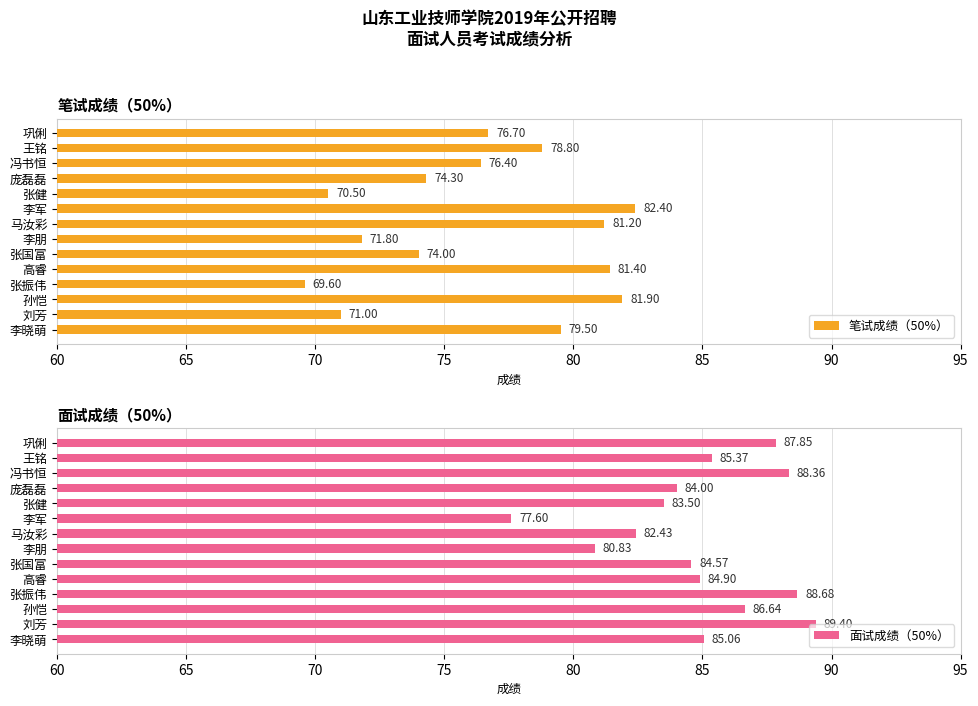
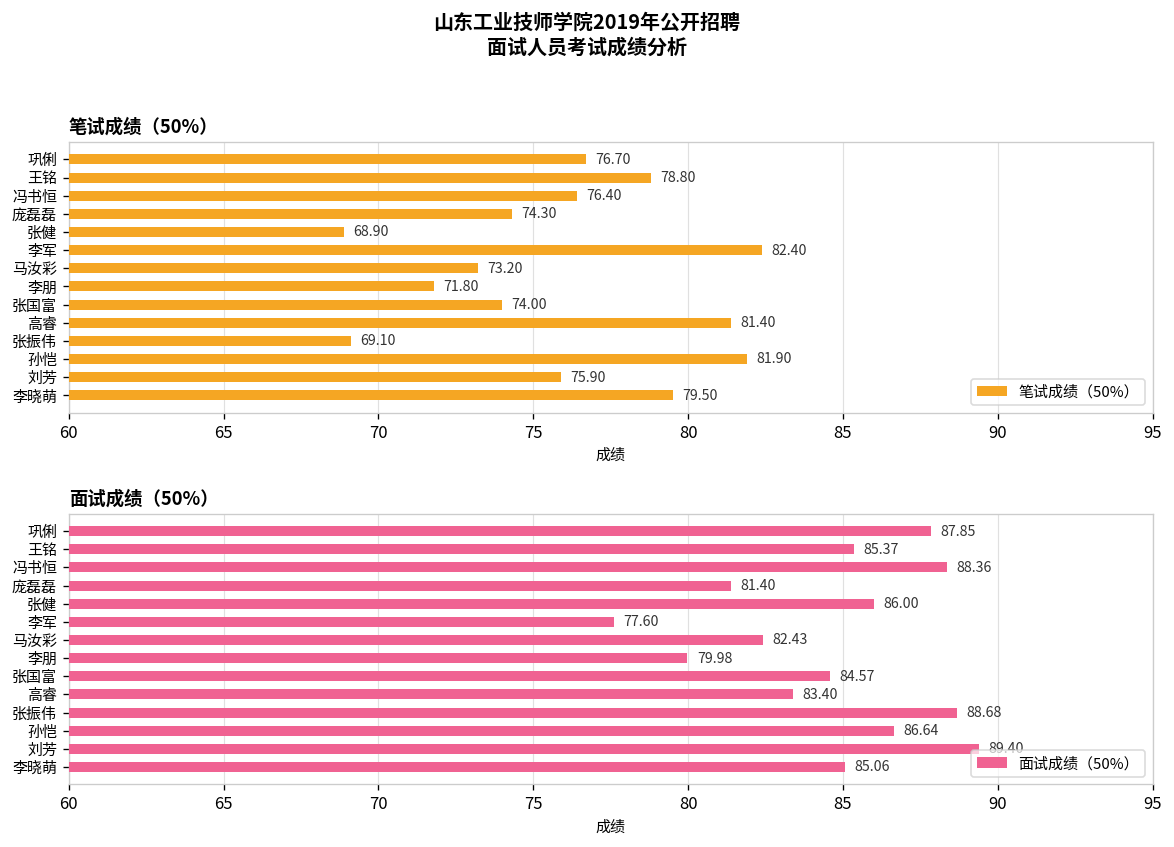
笔试成绩（50%）, 张健: 70.50 -> 68.90
笔试成绩（50%）, 马汝彩: 81.20 -> 73.20
笔试成绩（50%）, 张振伟: 69.60 -> 69.10
笔试成绩（50%）, 刘芳: 71.00 -> 75.90
面试成绩（50%）, 庞磊磊: 84.00 -> 81.40
面试成绩（50%）, 张健: 83.50 -> 86.00
面试成绩（50%）, 李朋: 80.83 -> 79.98
面试成绩（50%）, 高睿: 84.90 -> 83.40
